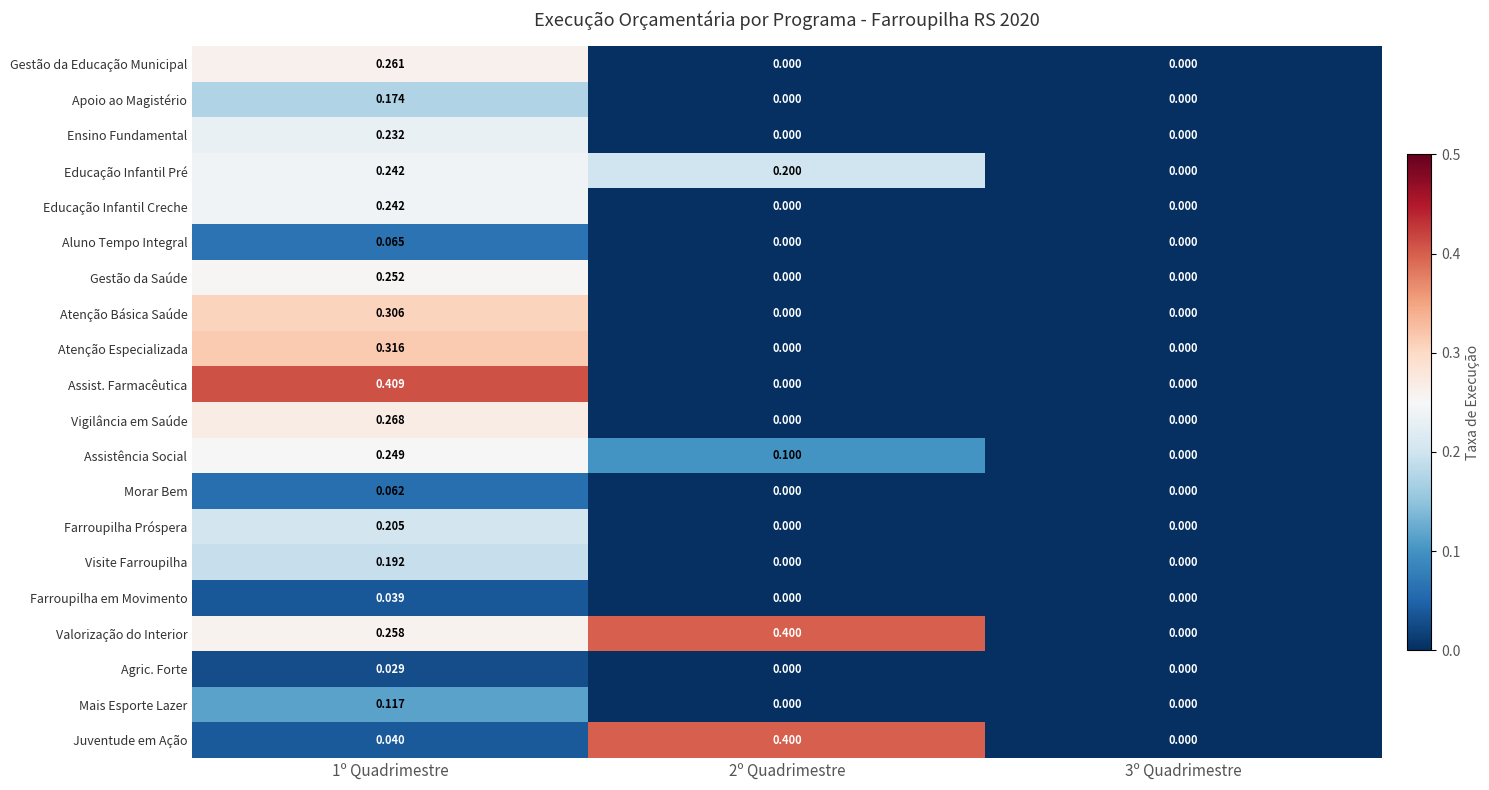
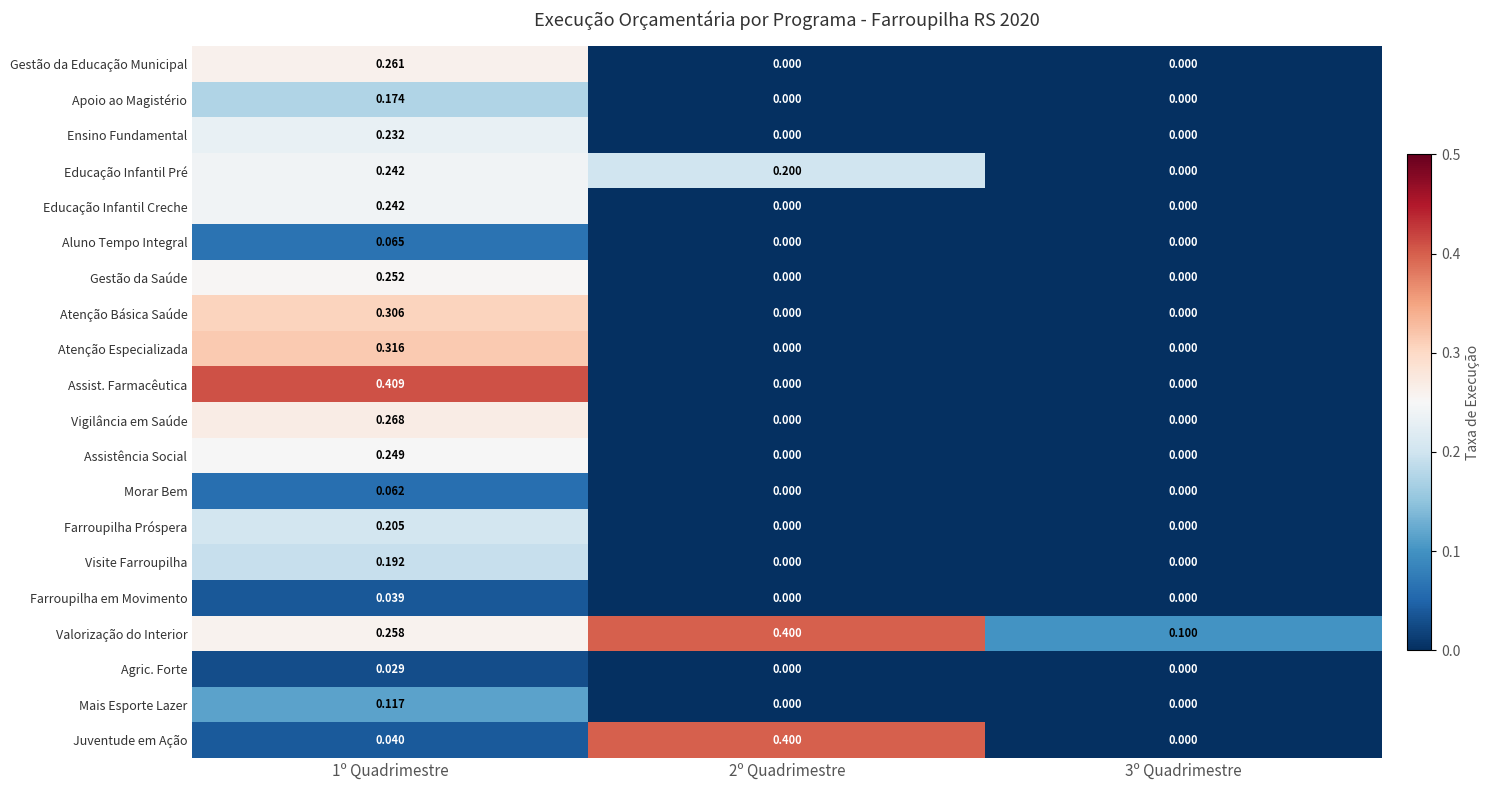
Assistência Social, 2º Quadrimestre: 0.100 -> 0.000
Valorização do Interior, 3º Quadrimestre: 0.000 -> 0.100
